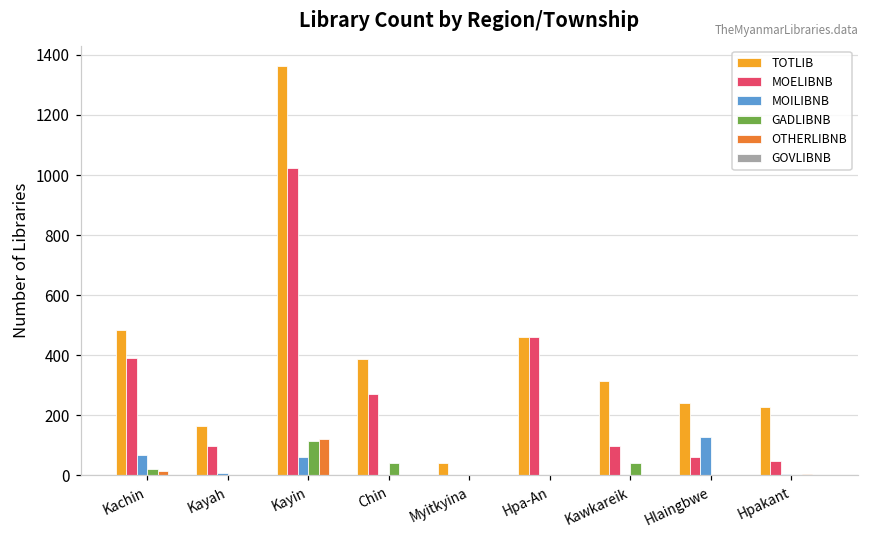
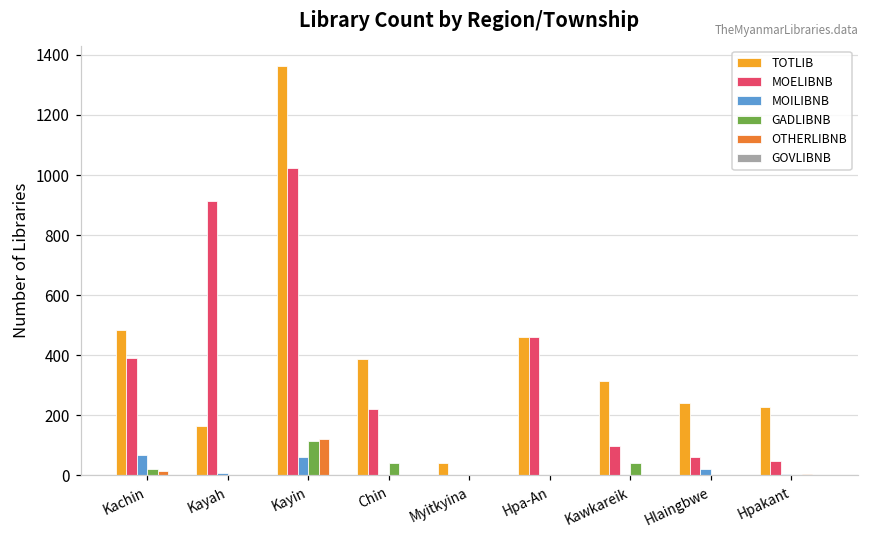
MOELIBNB, Kayah: 100 -> 910
MOELIBNB, Chin: 270 -> 220
MOILIBNB, Hlaingbwe: 130 -> 20
